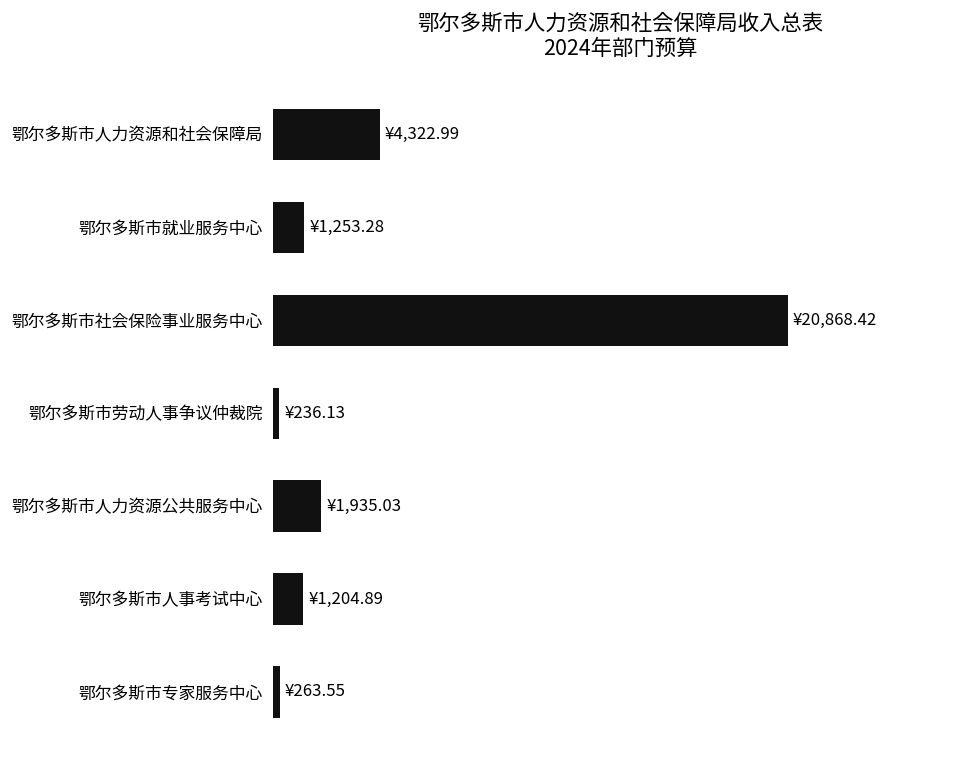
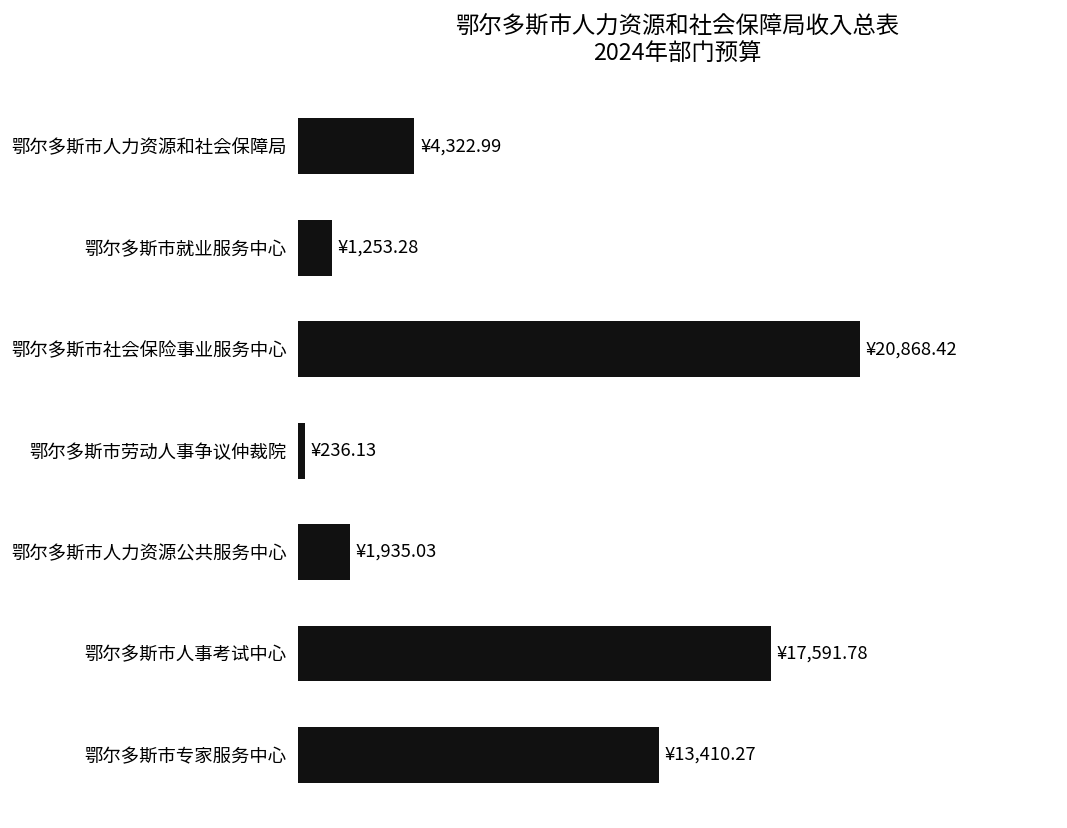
鄂尔多斯市人事考试中心: ¥1,204.89 -> ¥17,591.78
鄂尔多斯市专家服务中心: ¥263.55 -> ¥13,410.27
